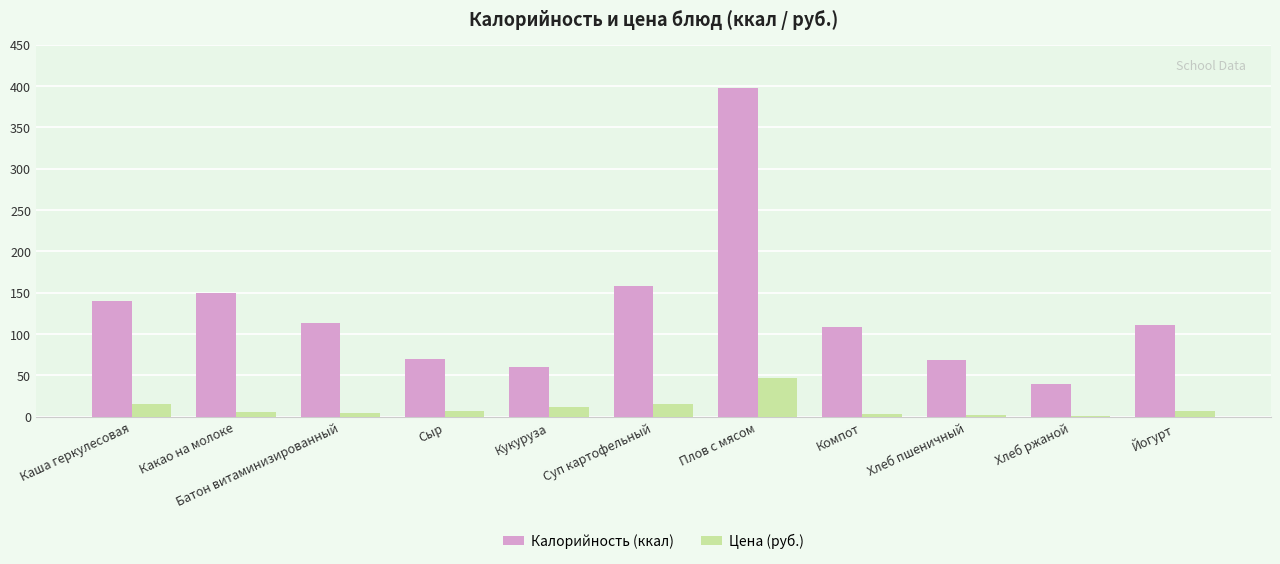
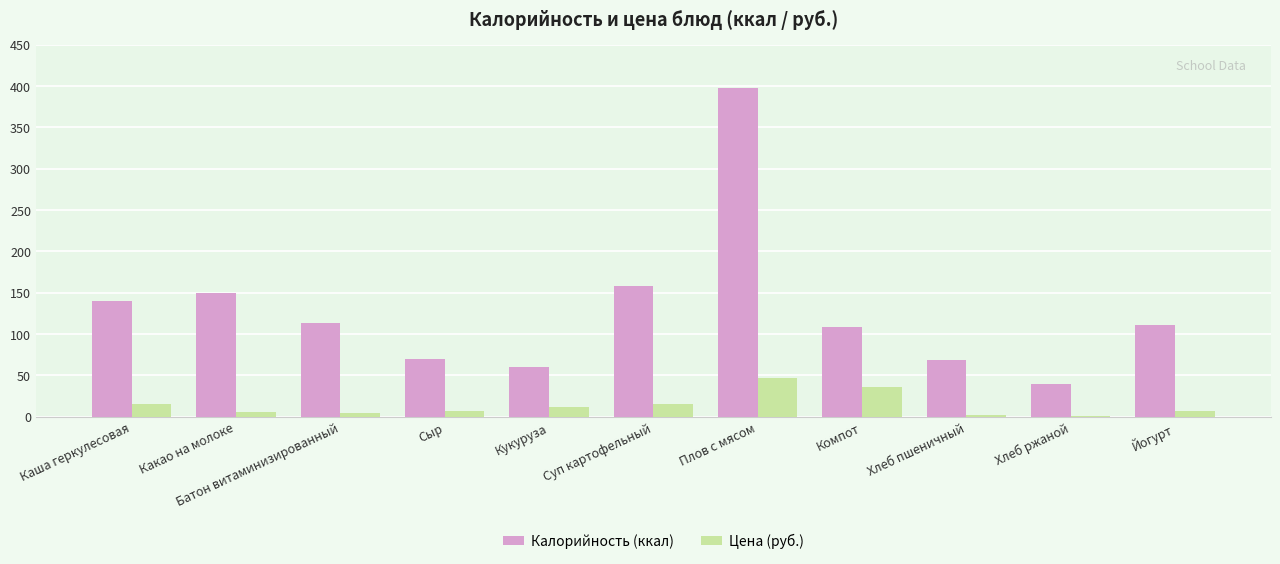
Цена (руб.), Компот: 0 -> 40
